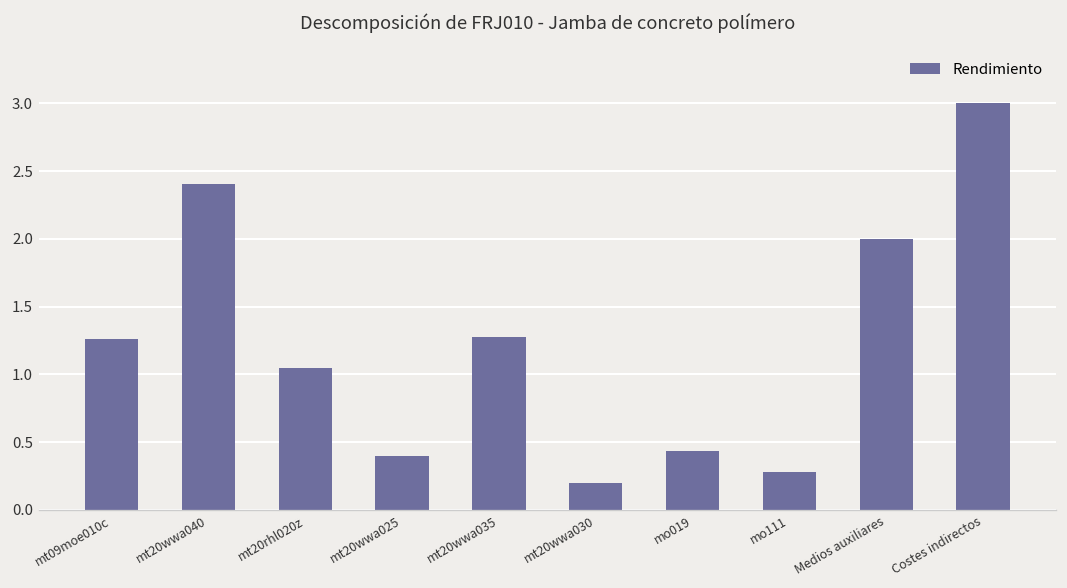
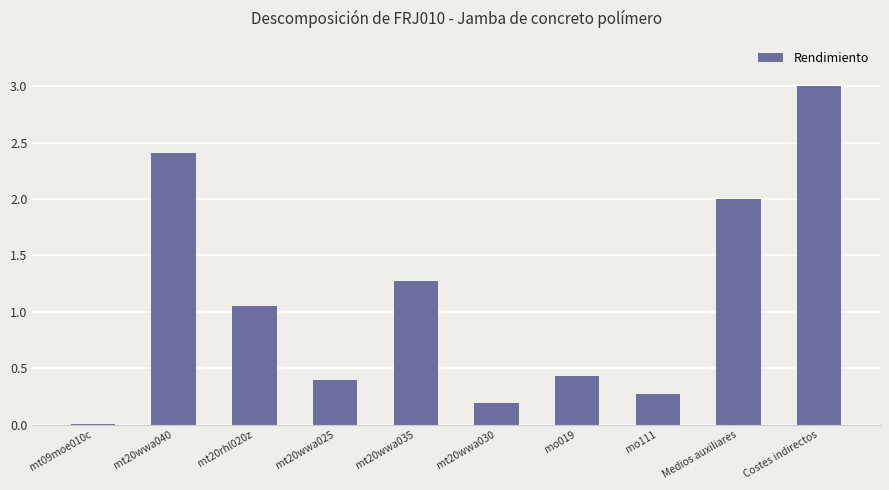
mt09moe010c: 1.26 -> 0.00
